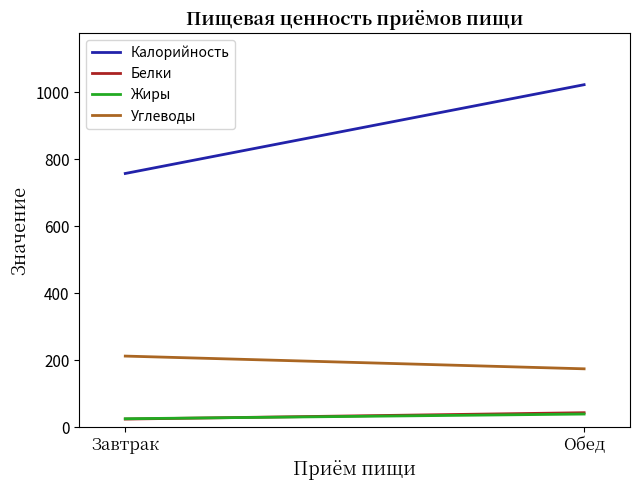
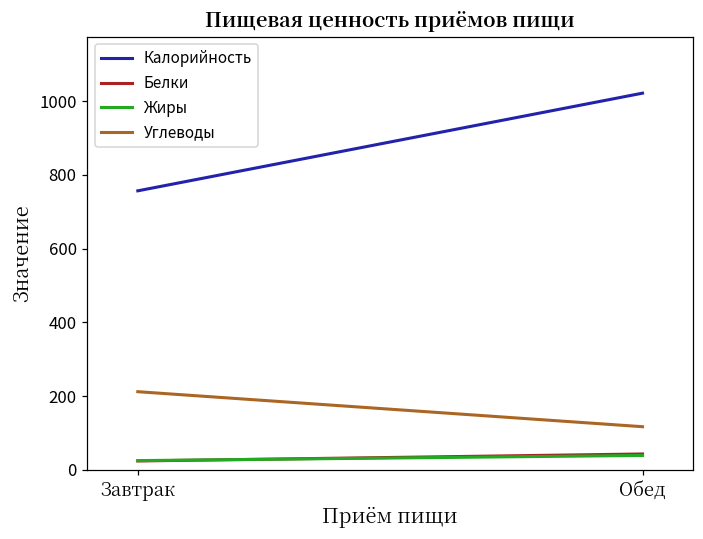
Углеводы, Обед: 170 -> 120
